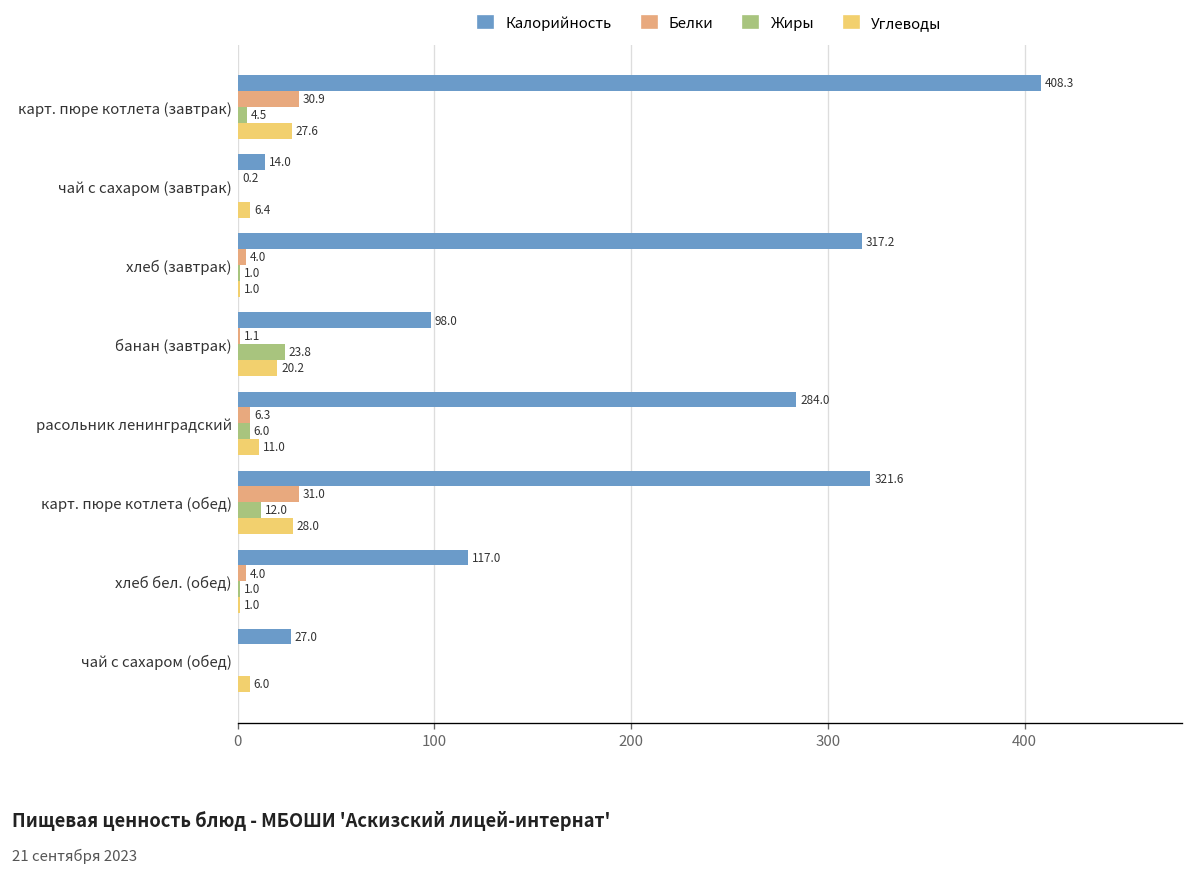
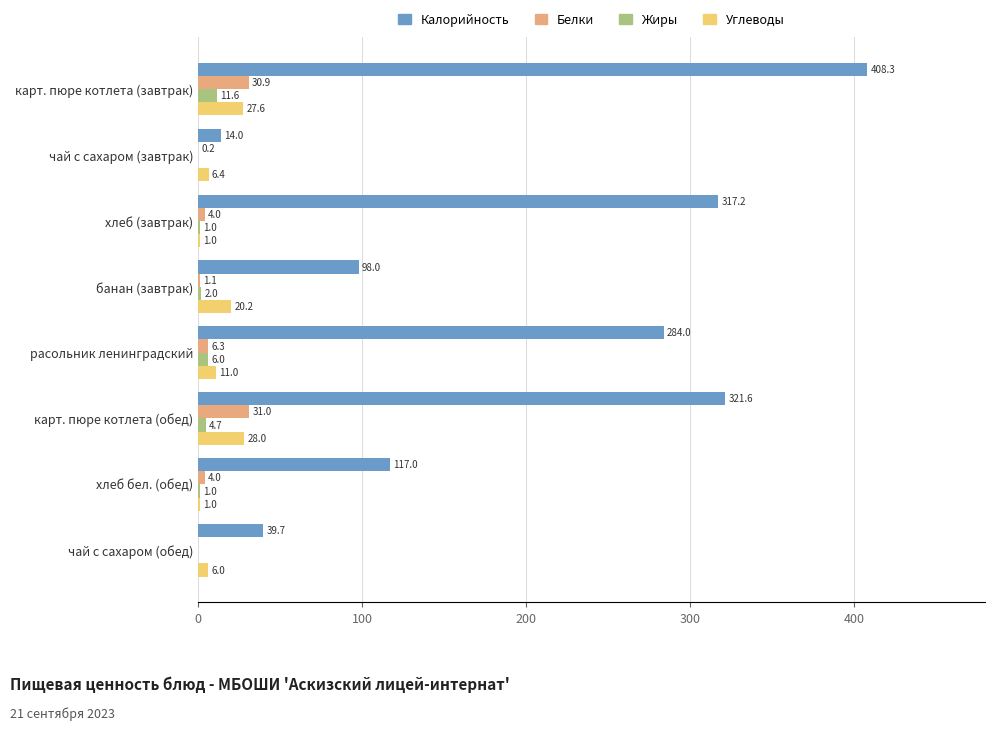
Жиры, карт. пюре котлета (завтрак): 4.5 -> 11.6
Жиры, банан (завтрак): 23.8 -> 2.0
Жиры, карт. пюре котлета (обед): 12.0 -> 4.7
Калорийность, чай с сахаром (обед): 27.0 -> 39.7
